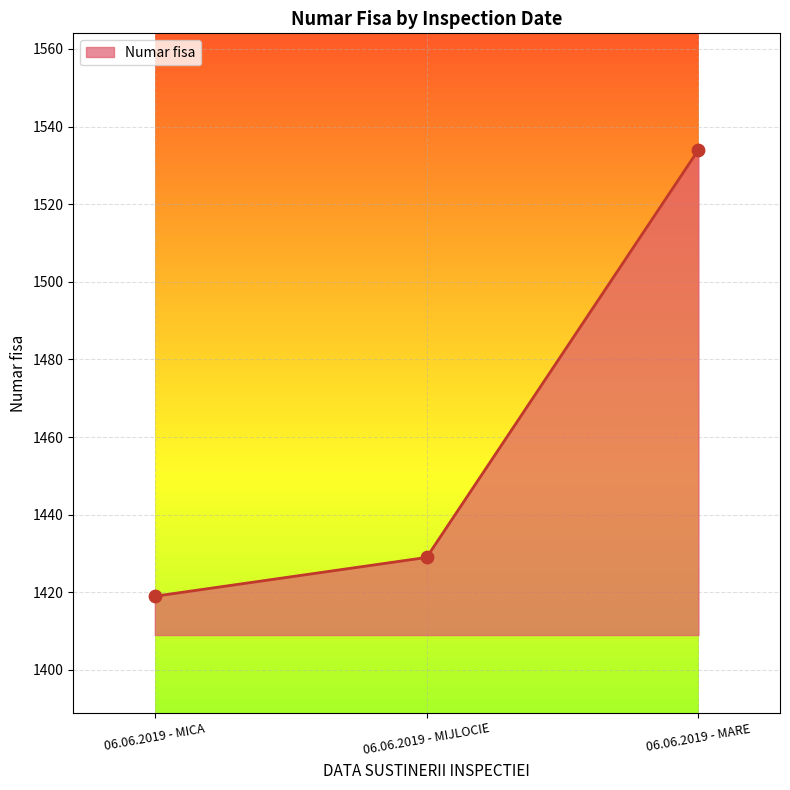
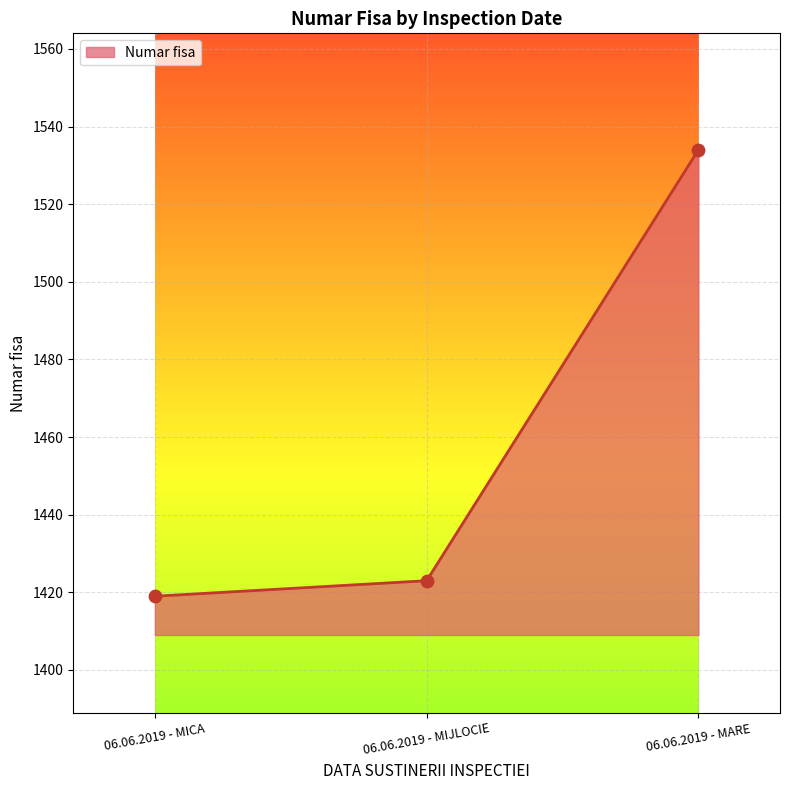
06.06.2019 - MIJLOCIE: 1429 -> 1423
